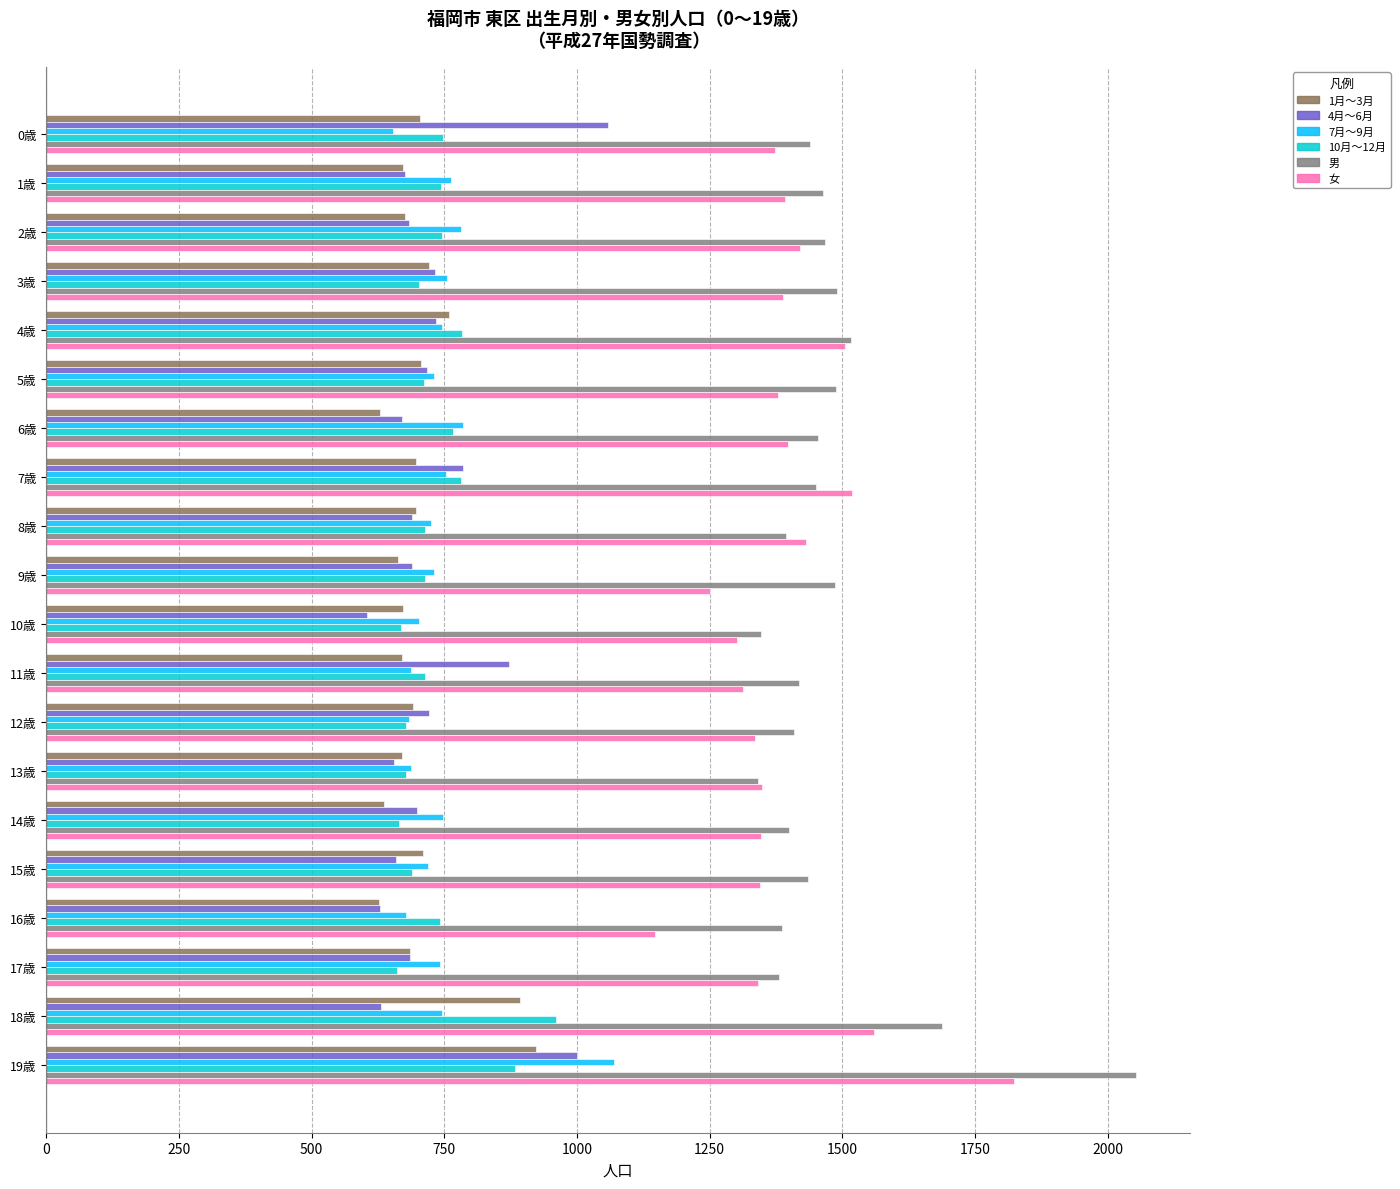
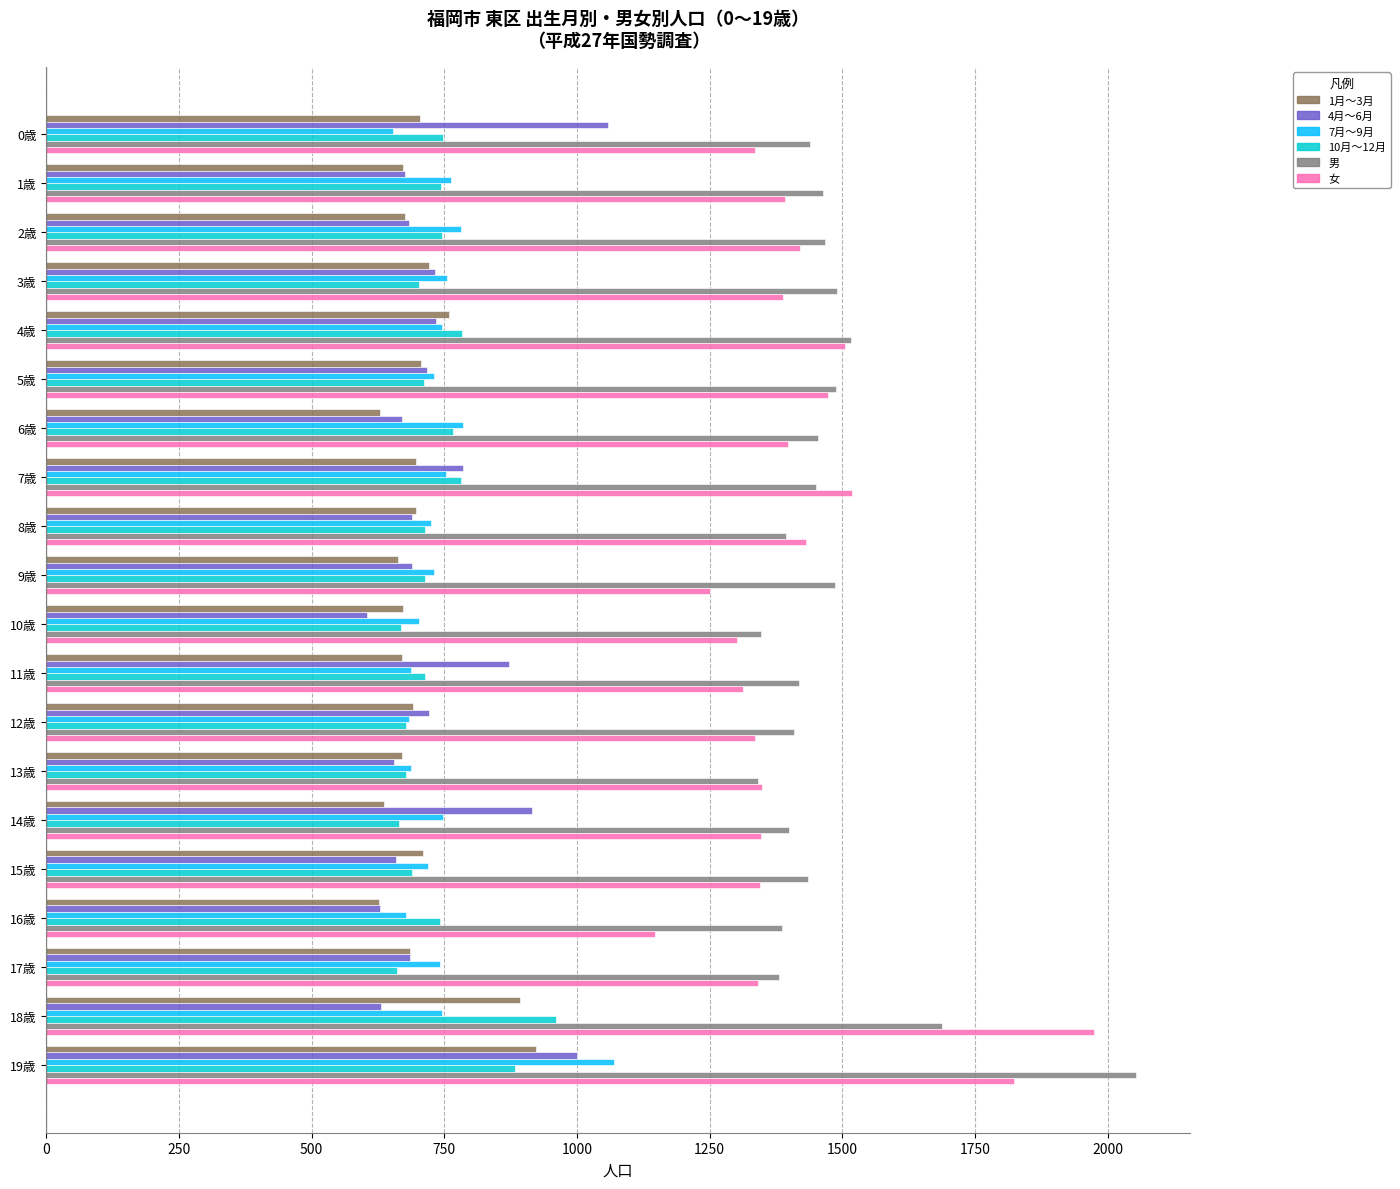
女, 0歳: 1370 -> 1340
女, 5歳: 1380 -> 1470
4月～6月, 14歳: 700 -> 920
女, 18歳: 1560 -> 1970
